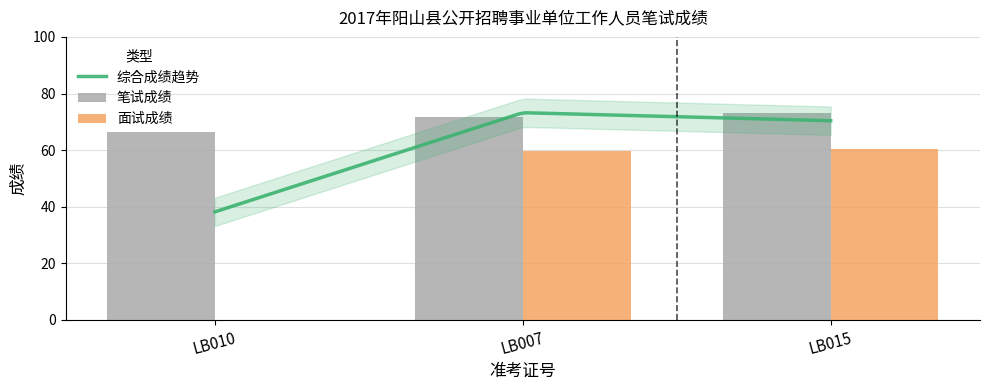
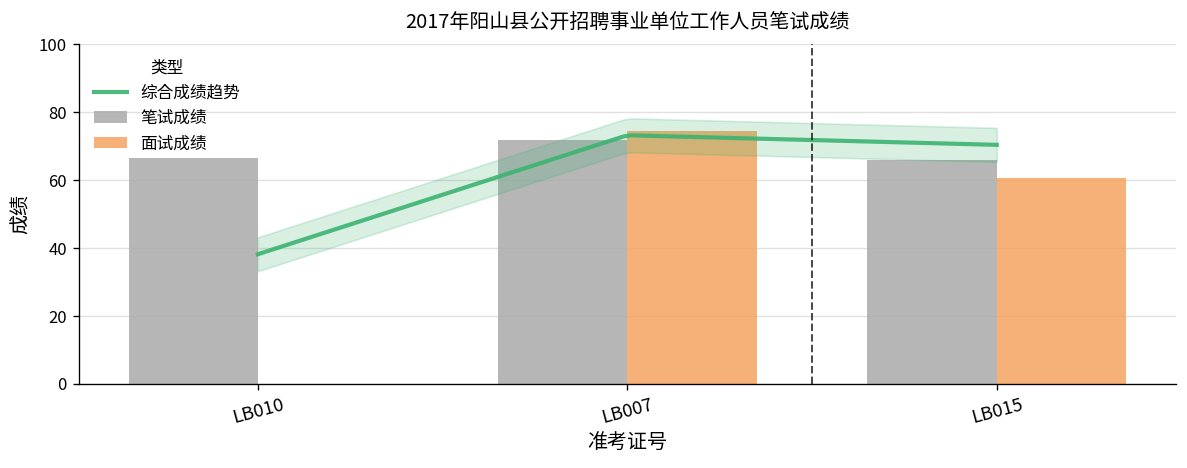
面试成绩, LB007: 60 -> 75
笔试成绩, LB015: 73 -> 66
